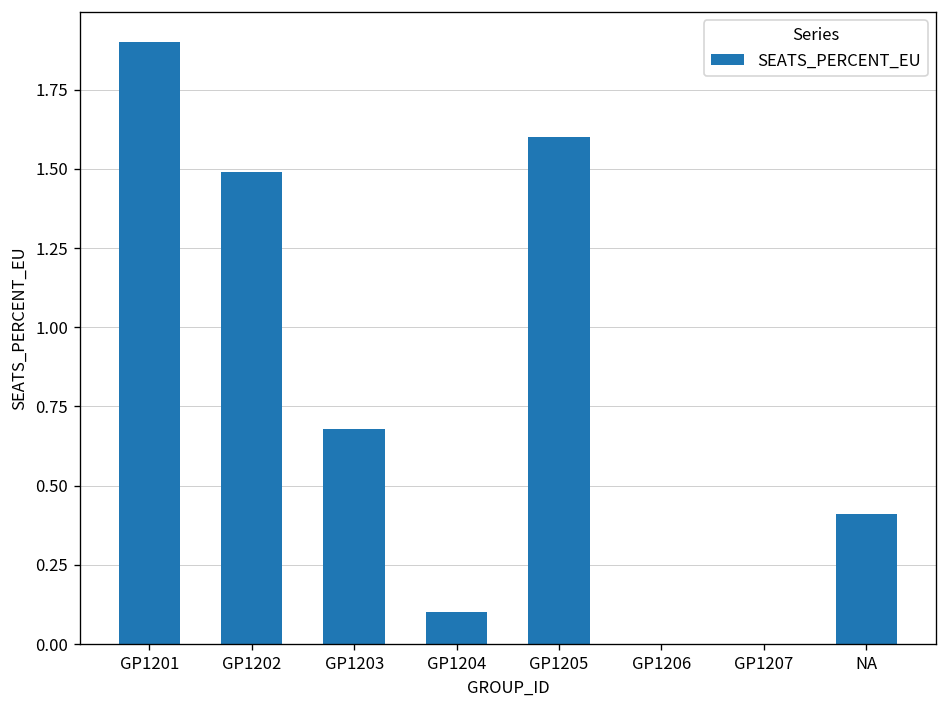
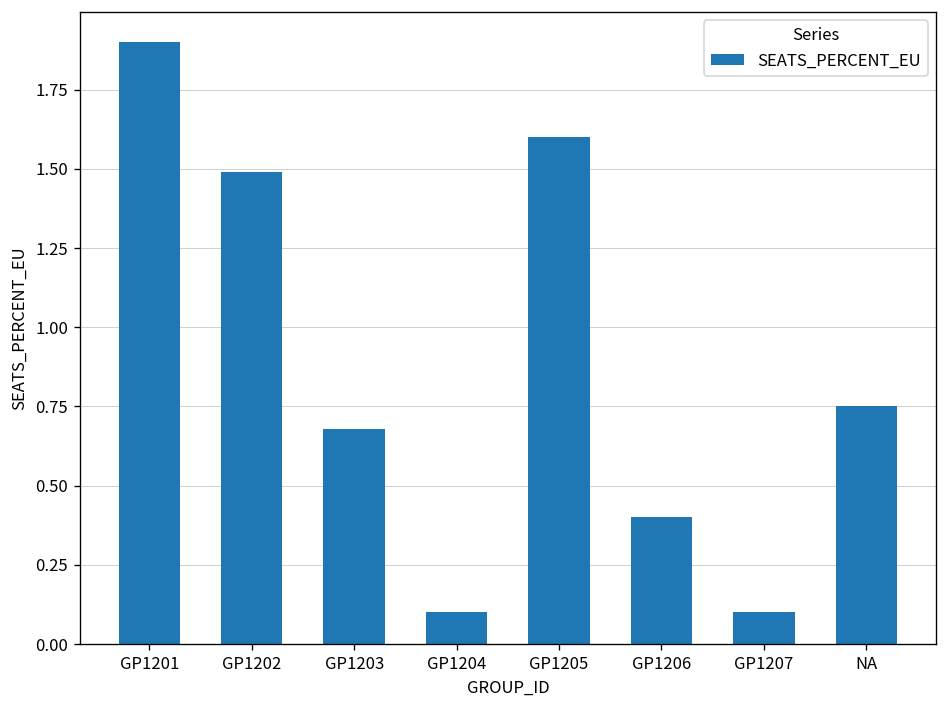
GP1206: 0.0 -> 0.4
GP1207: 0.0 -> 0.1
NA: 0.41 -> 0.75
